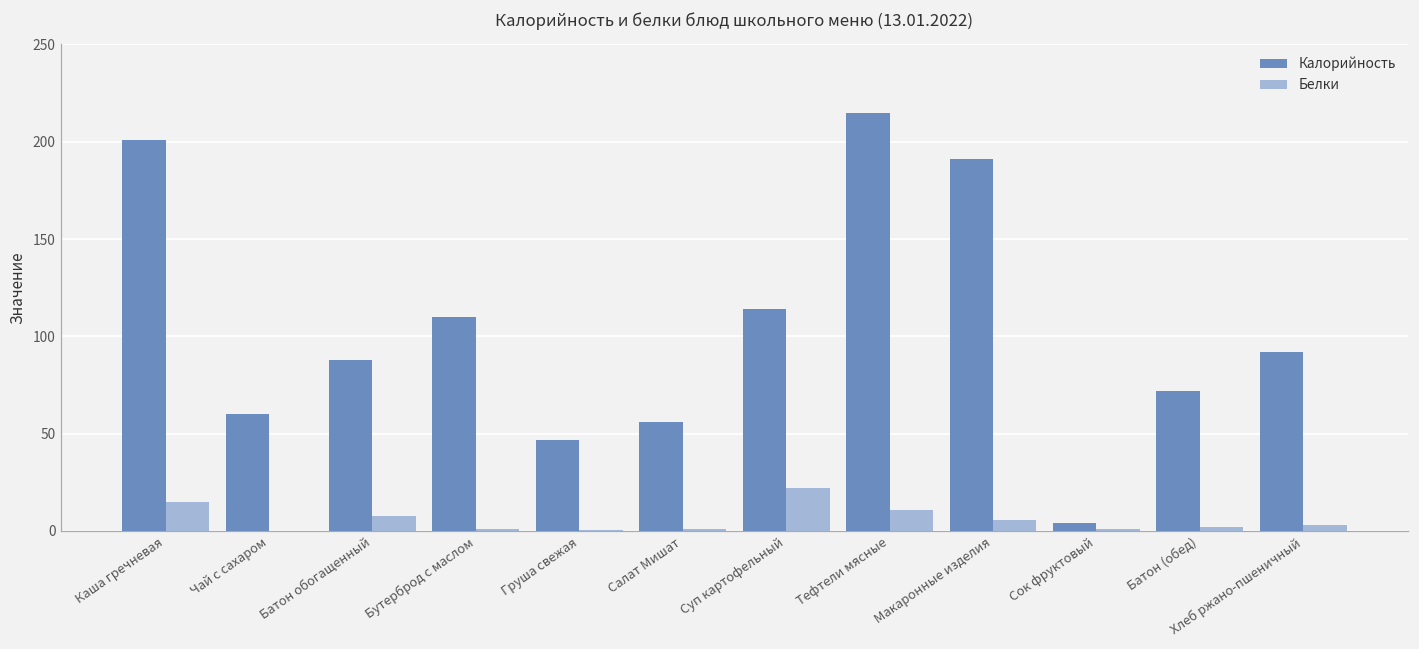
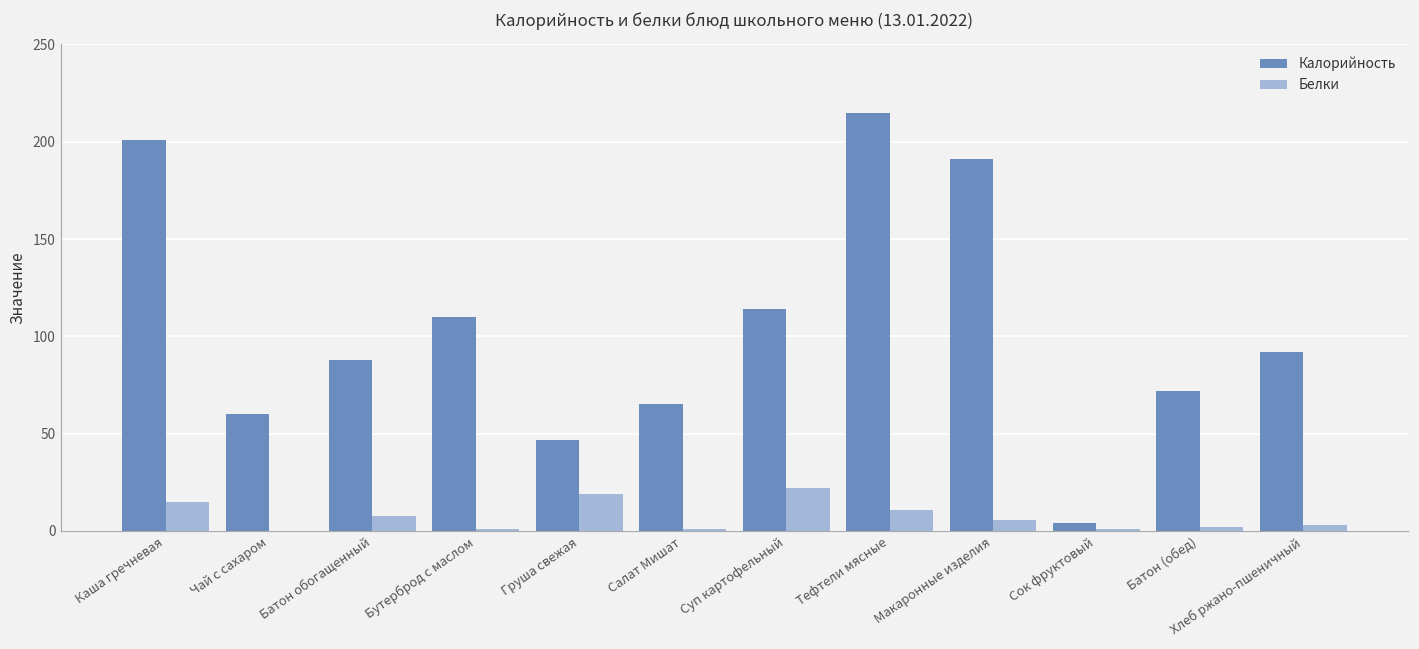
Белки, Груша свежая: 0 -> 19
Калорийность, Салат Мишат: 56 -> 65
